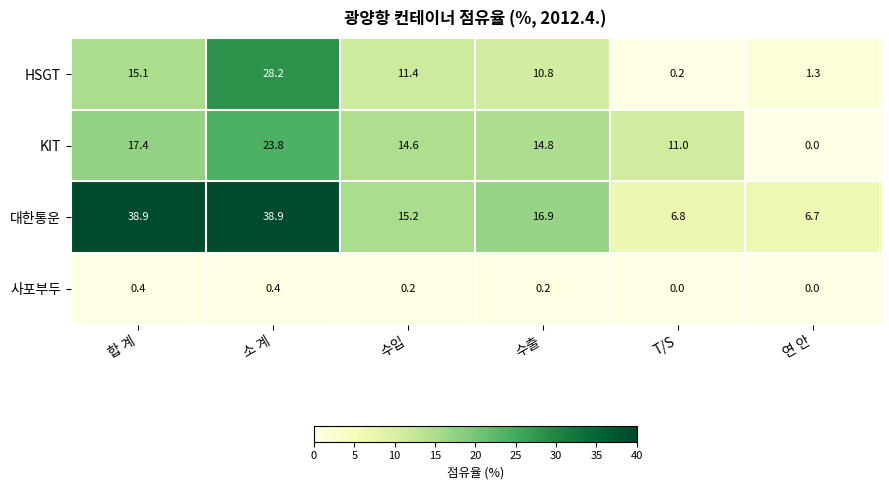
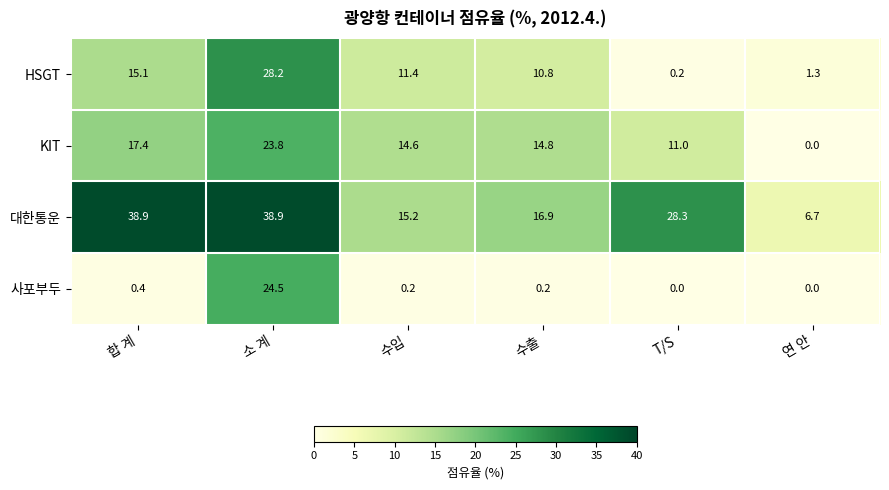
대한통운, T/S: 6.8 -> 28.3
사포부두, 소 계: 0.4 -> 24.5
